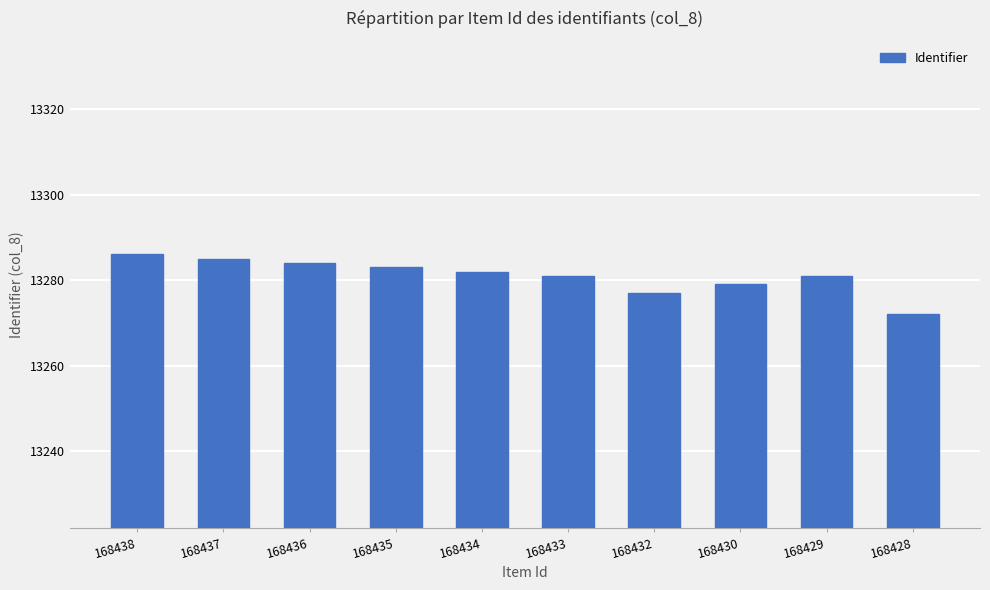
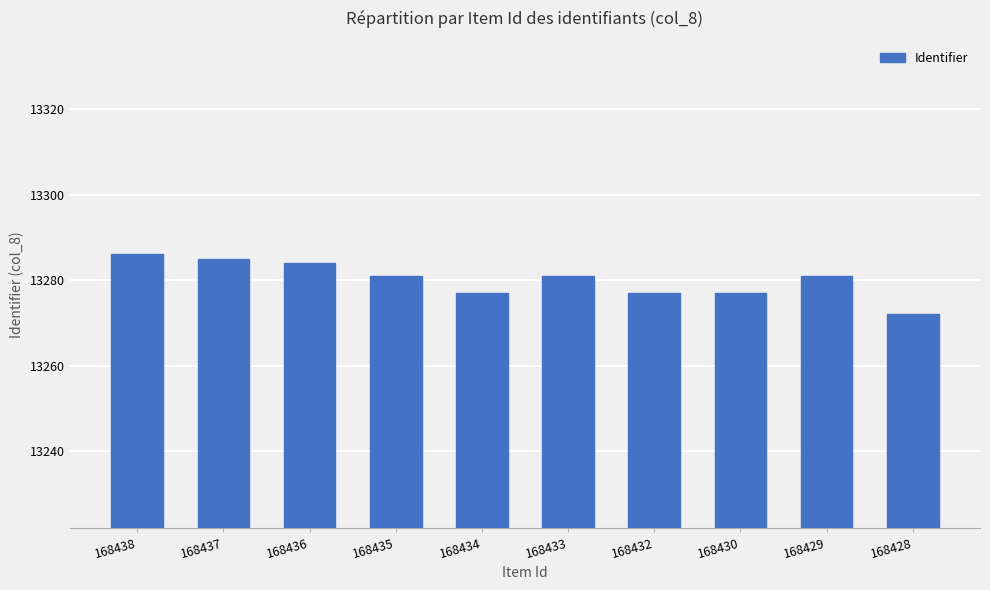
168435: 13283 -> 13281
168434: 13282 -> 13277
168430: 13279 -> 13277
